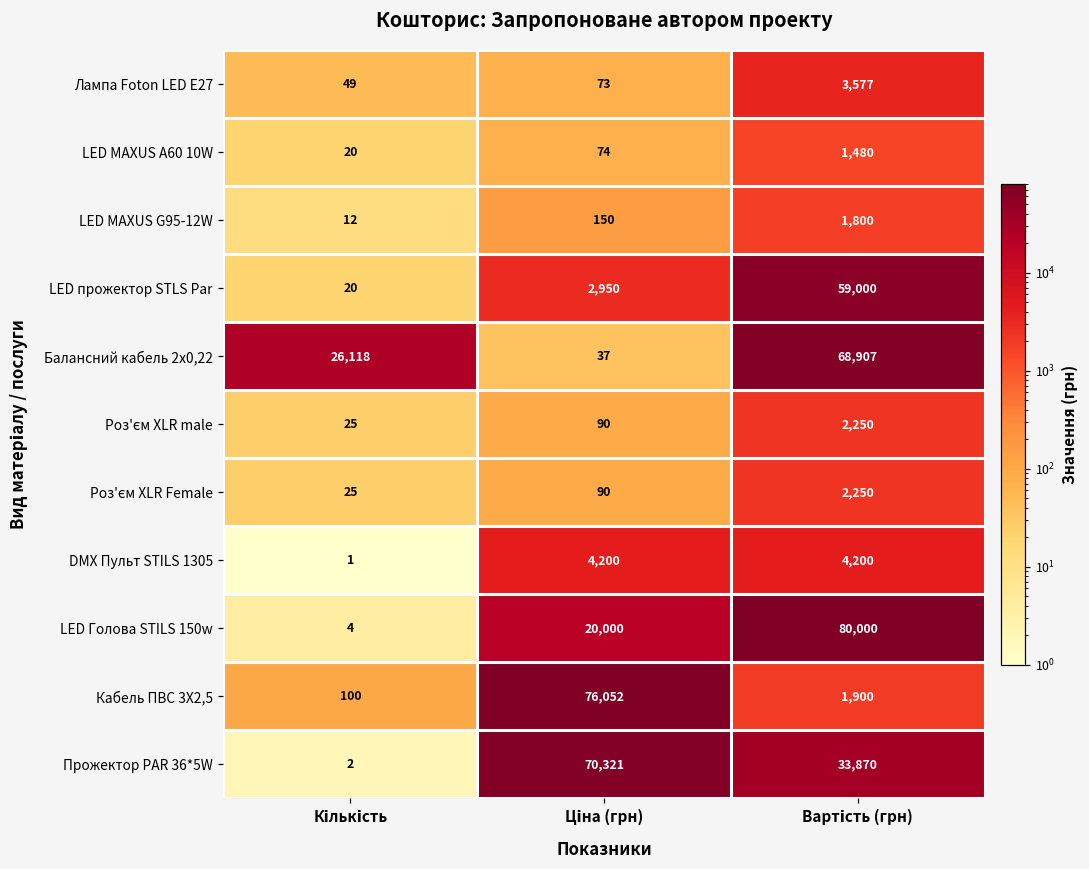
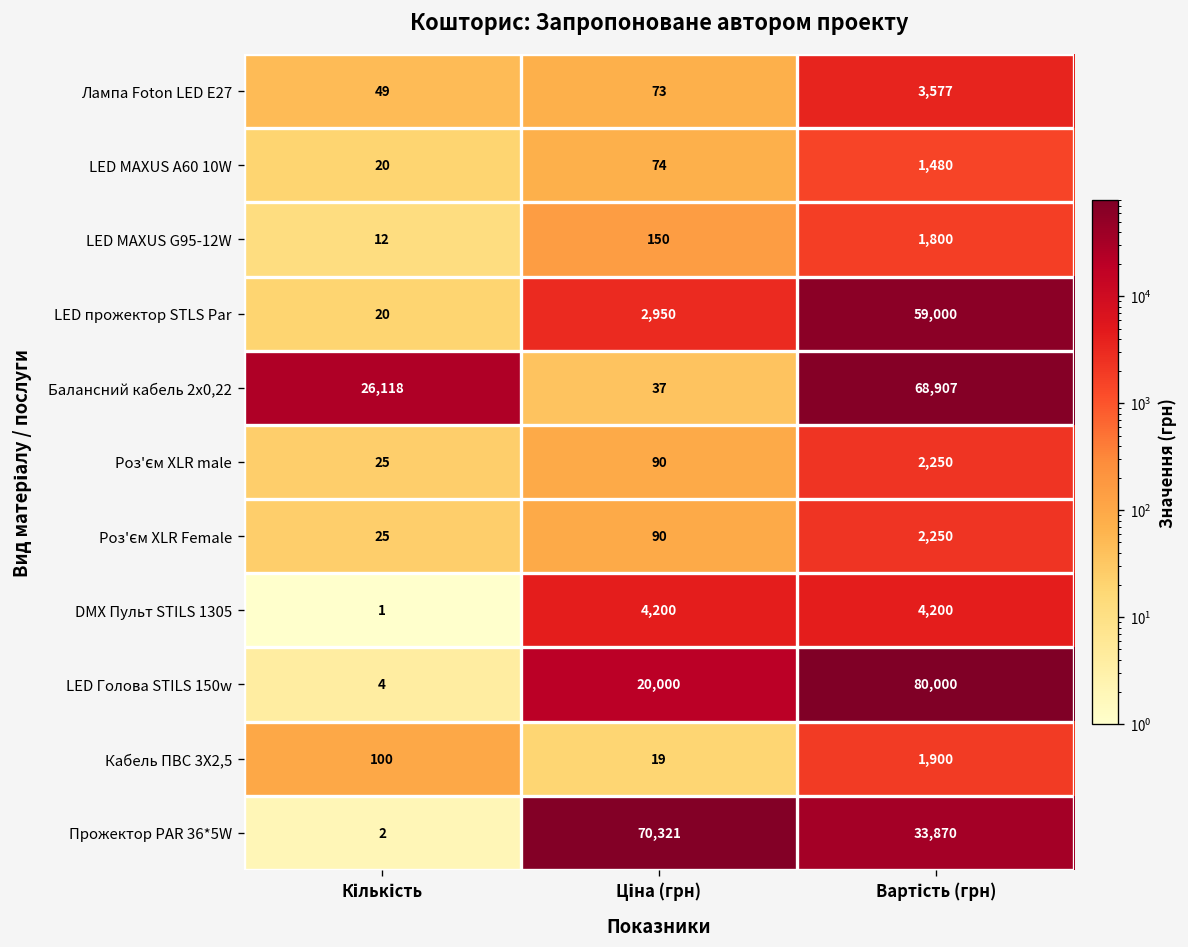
Кабель ПВС 3Х2,5, Ціна (грн): 76,052 -> 19
